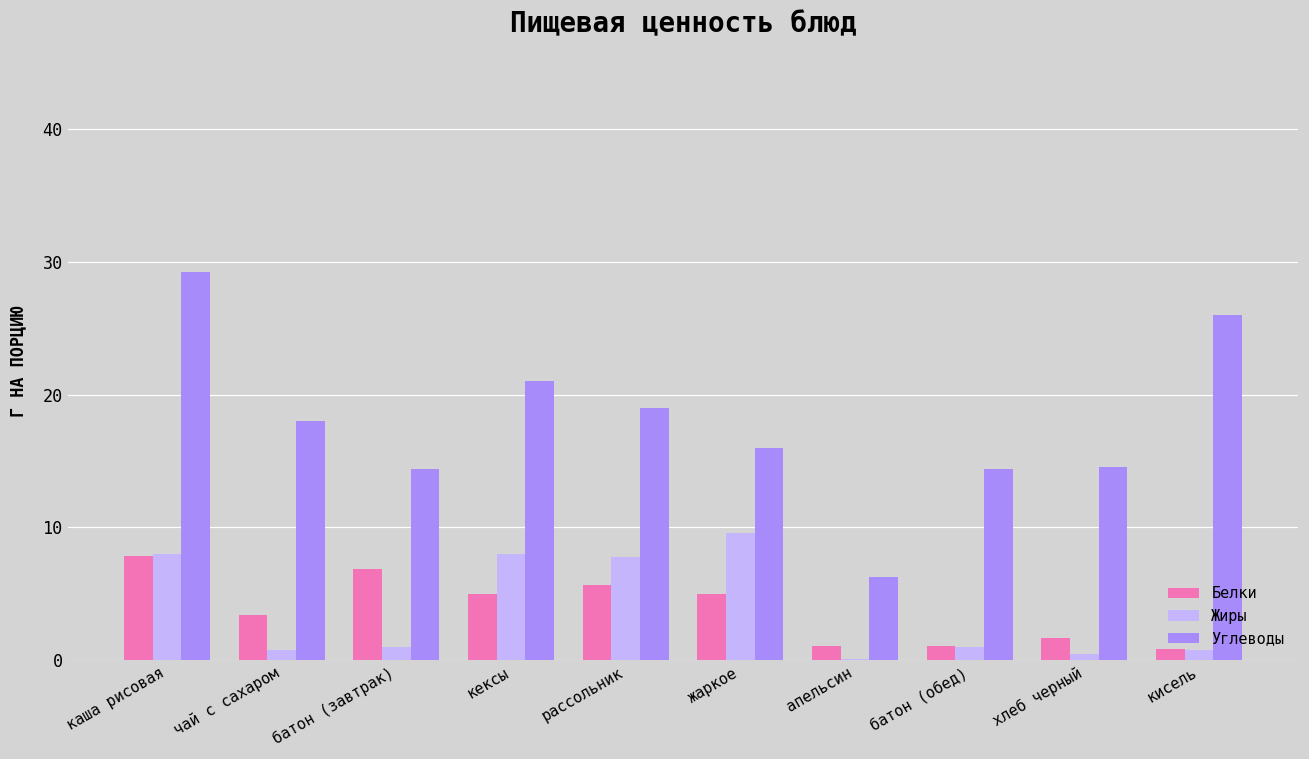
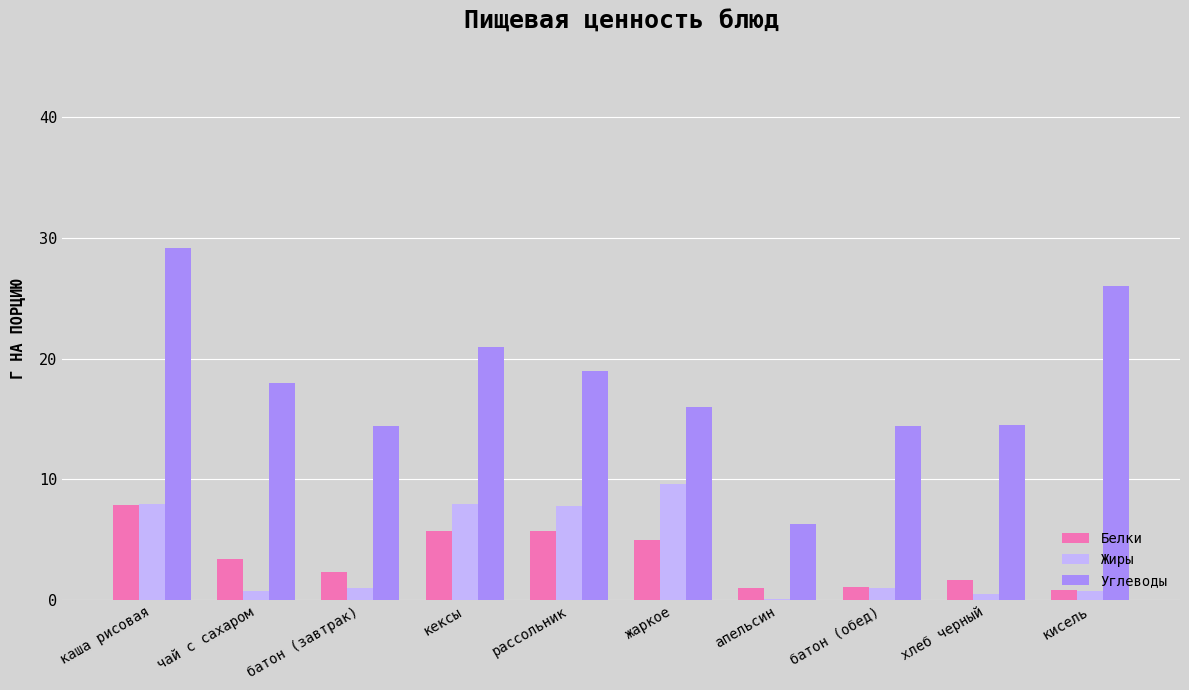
Белки, батон (завтрак): 6.9 -> 2.4
Белки, кексы: 5.0 -> 5.7
